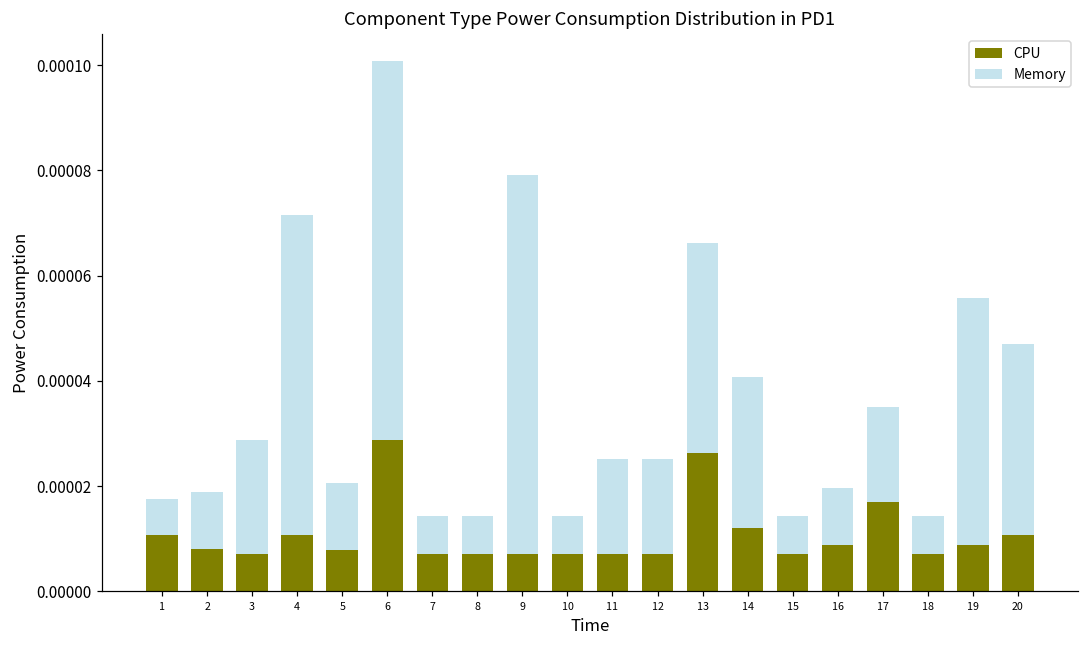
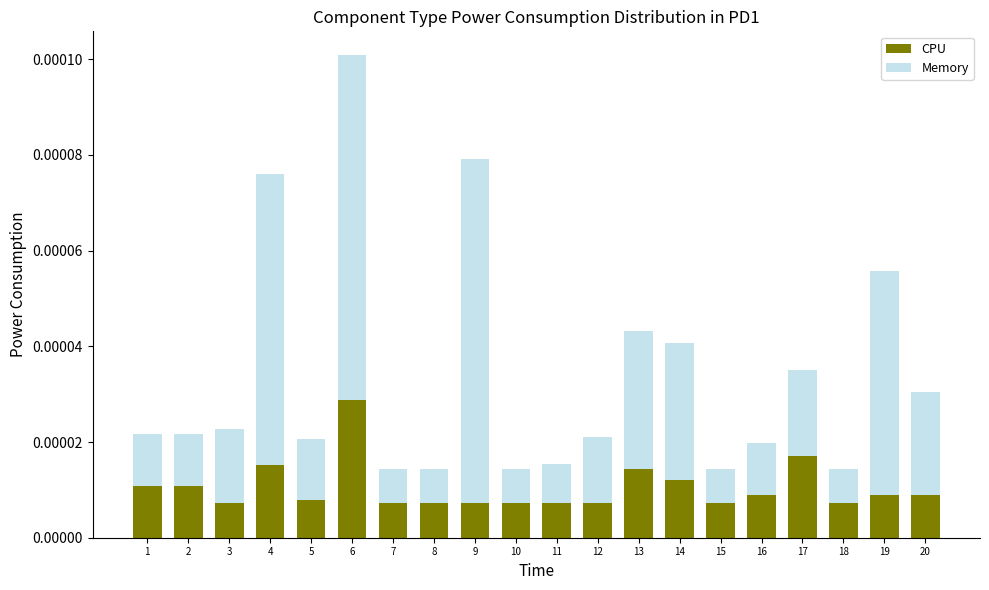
Memory, 1: 0.000007 -> 0.000011
CPU, 2: 0.000008 -> 0.000011
Memory, 3: 0.000022 -> 0.000016
CPU, 4: 0.000011 -> 0.000015
Memory, 11: 0.000018 -> 0.000008
Memory, 12: 0.000018 -> 0.000014
CPU, 13: 0.000026 -> 0.000014
Memory, 13: 0.000040 -> 0.000029
CPU, 20: 0.000011 -> 0.000009
Memory, 20: 0.000036 -> 0.000022
